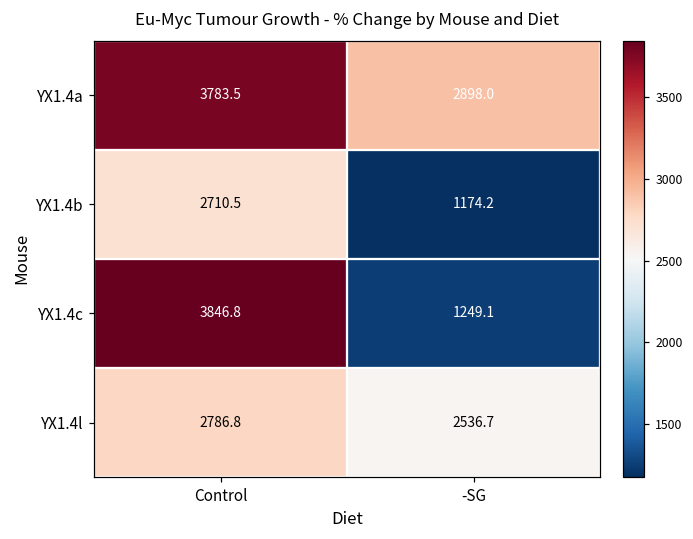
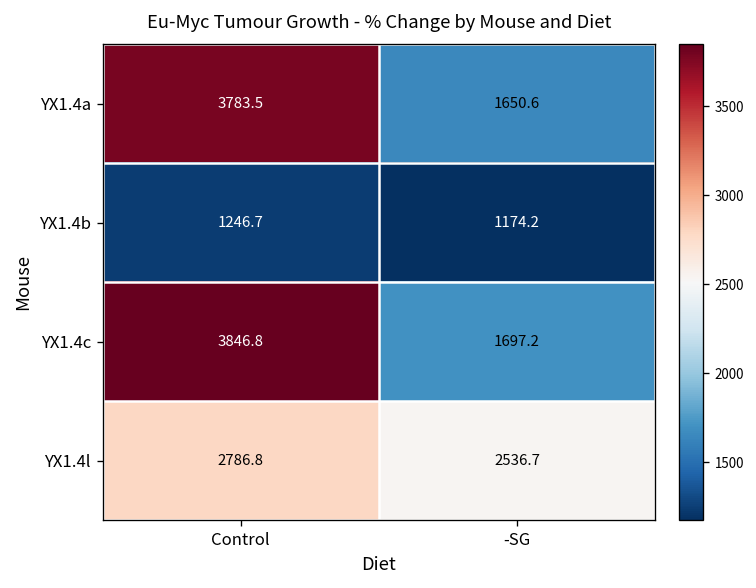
YX1.4a, -SG: 2898.0 -> 1650.6
YX1.4b, Control: 2710.5 -> 1246.7
YX1.4c, -SG: 1249.1 -> 1697.2
